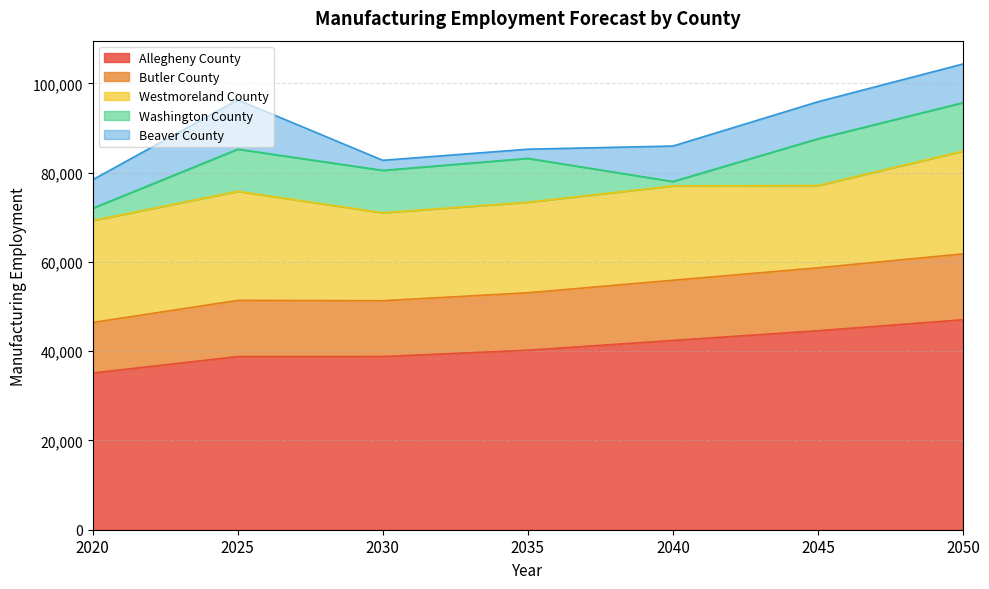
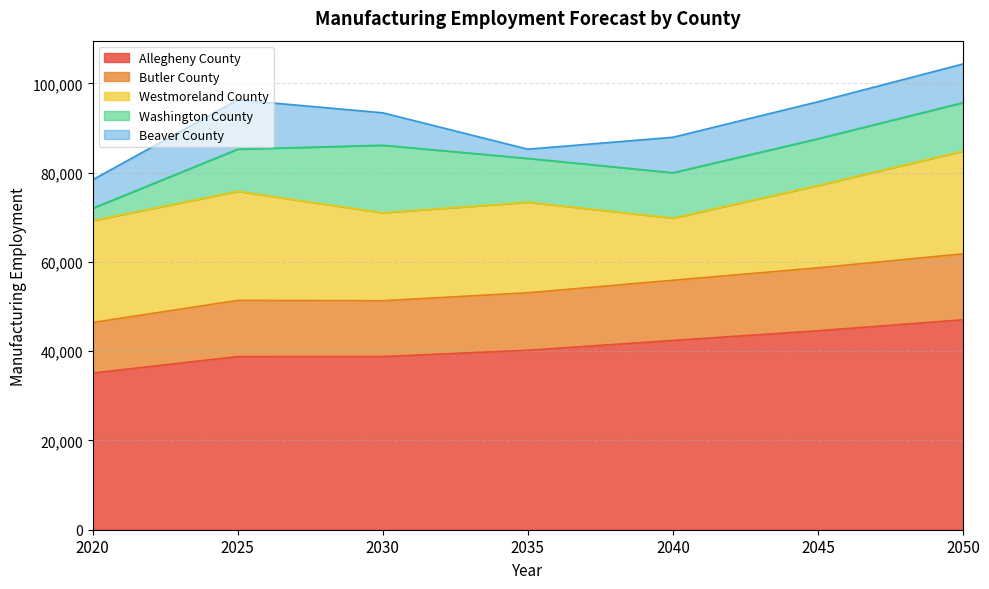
Washington County, 2030: 10,000 -> 15,000
Beaver County, 2030: 2,000 -> 7,000
Westmoreland County, 2040: 21,000 -> 14,000
Washington County, 2040: 1,000 -> 10,000
